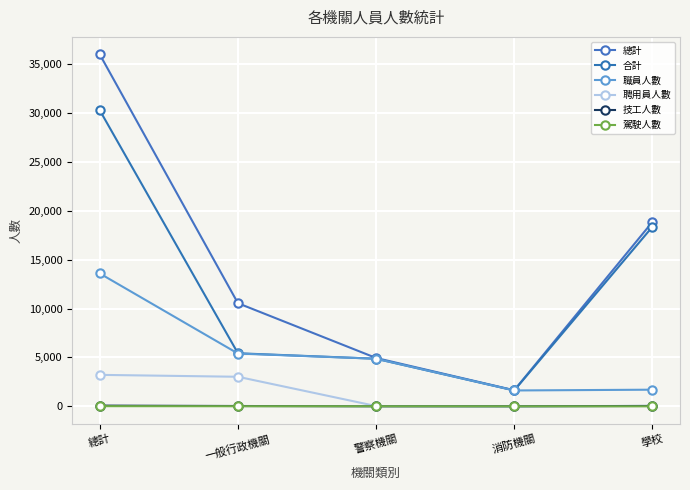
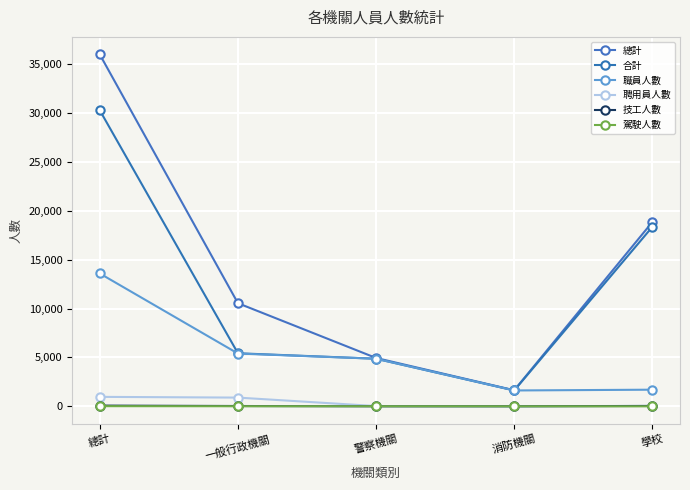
聘用員人數, 總計: 3,000 -> 1,000
聘用員人數, 一般行政機關: 3,000 -> 1,000
